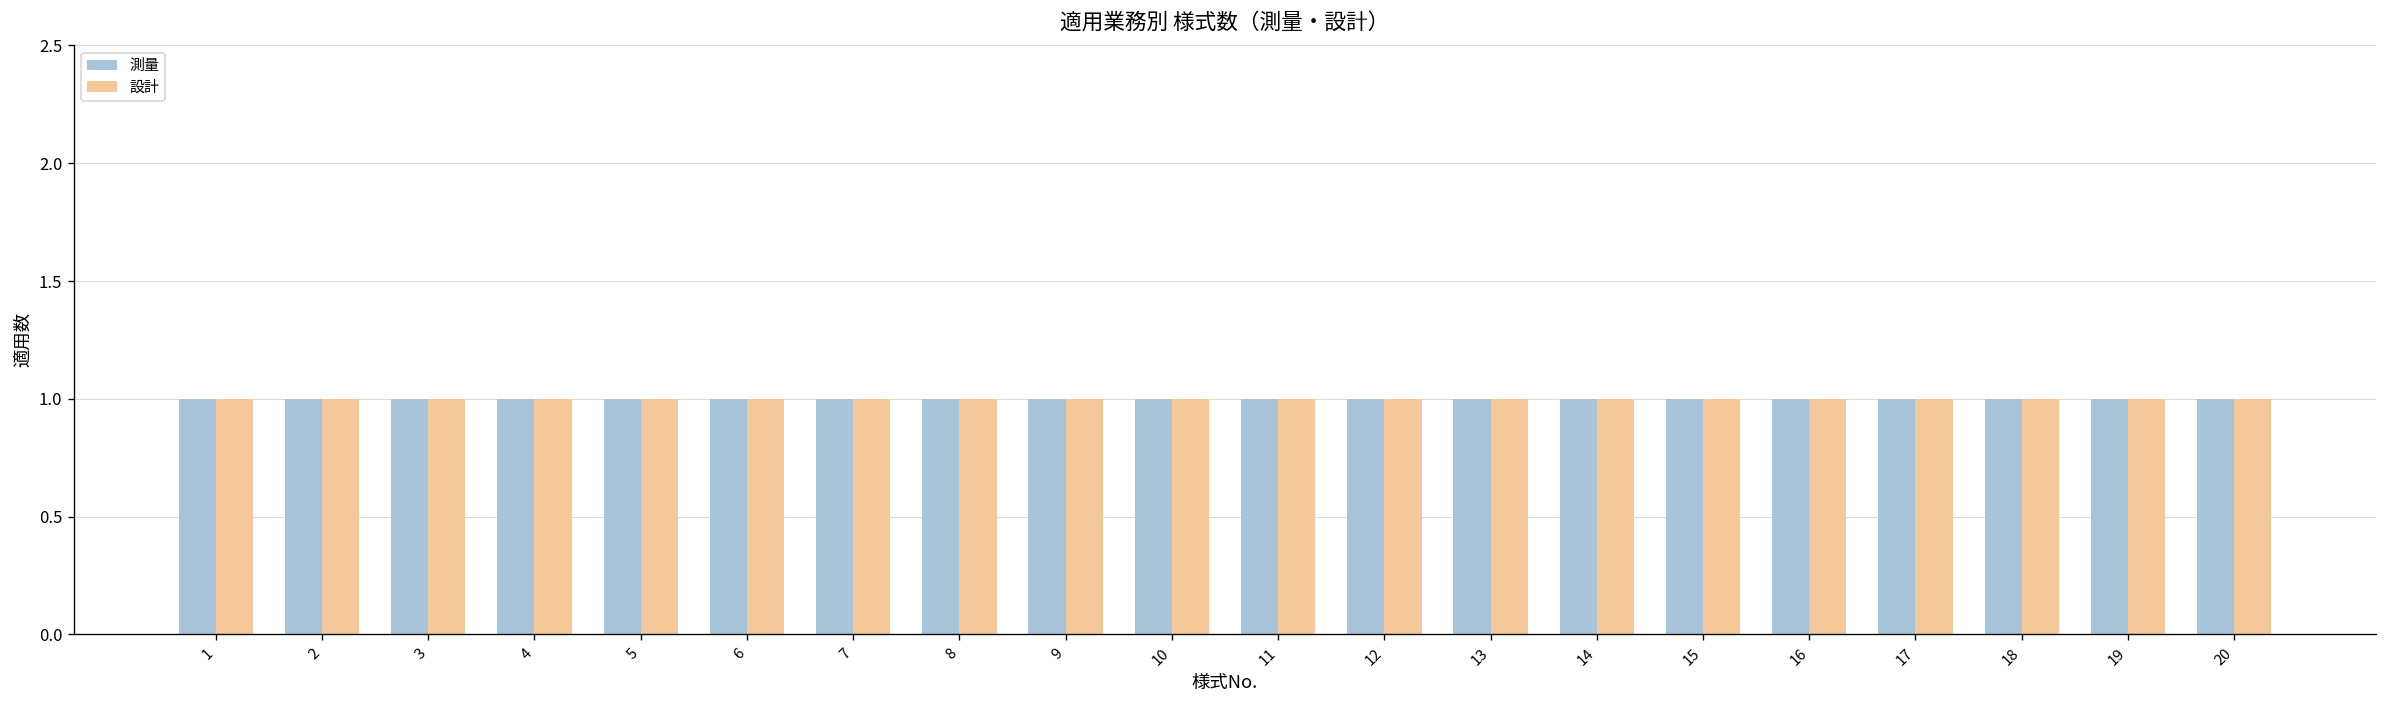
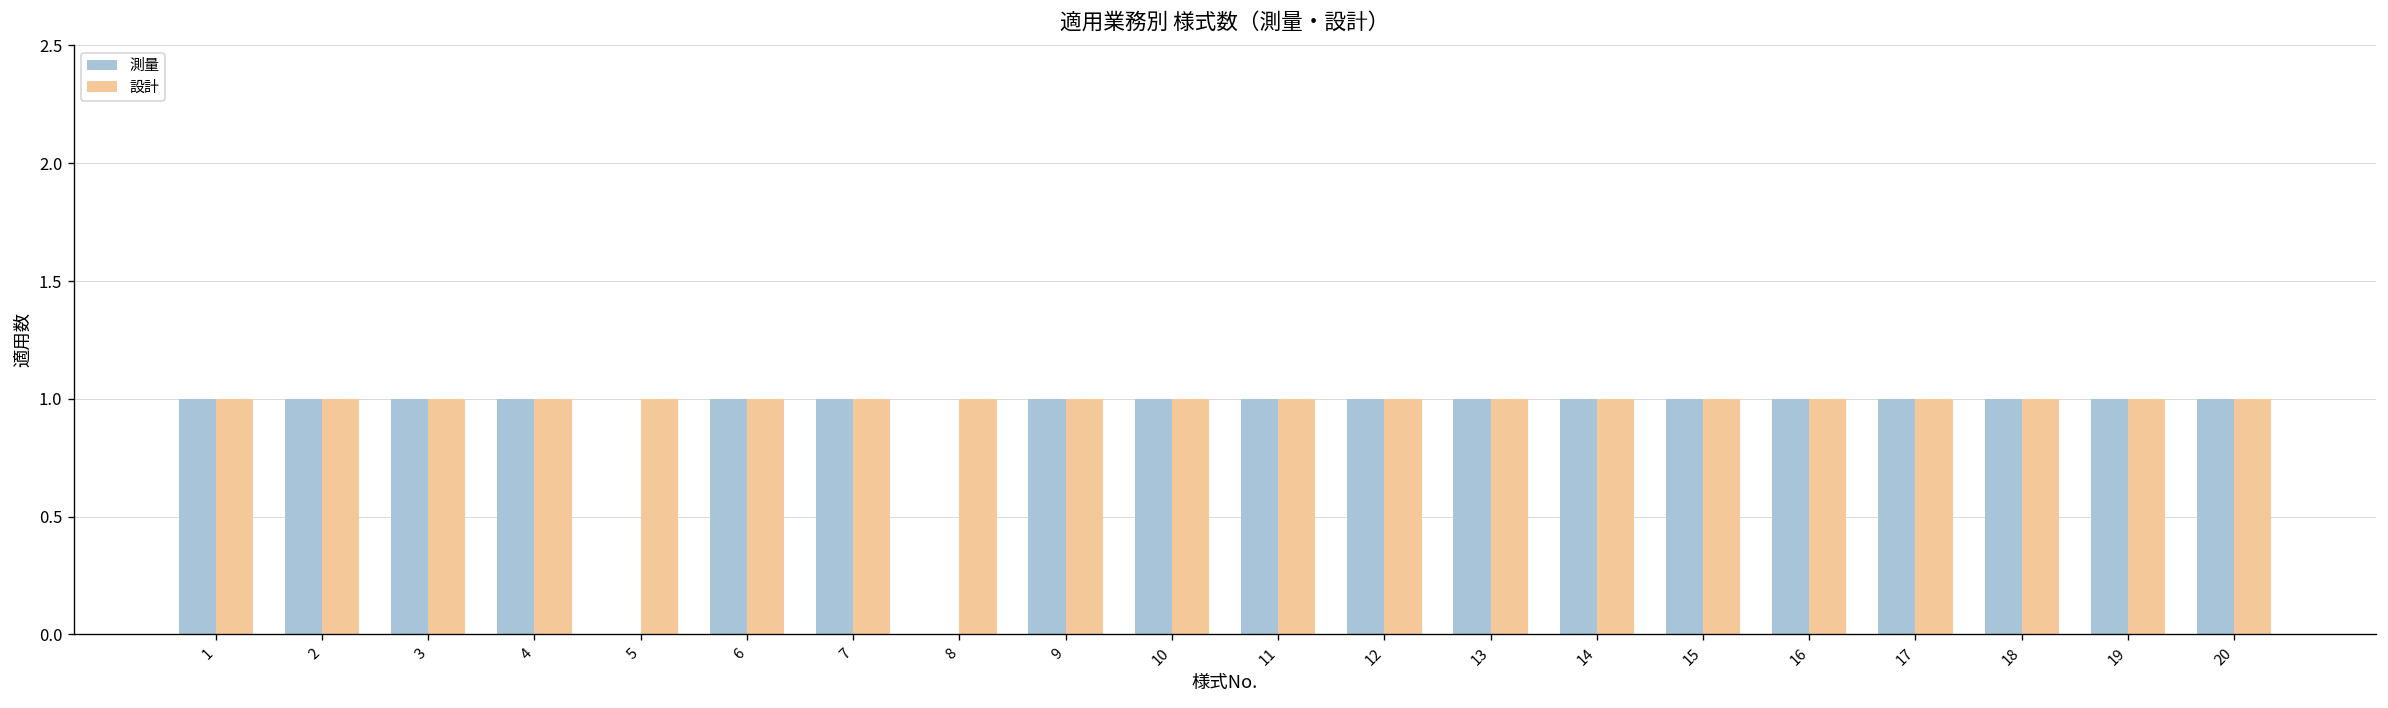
測量, 5: 1 -> 0
測量, 8: 1 -> 0
